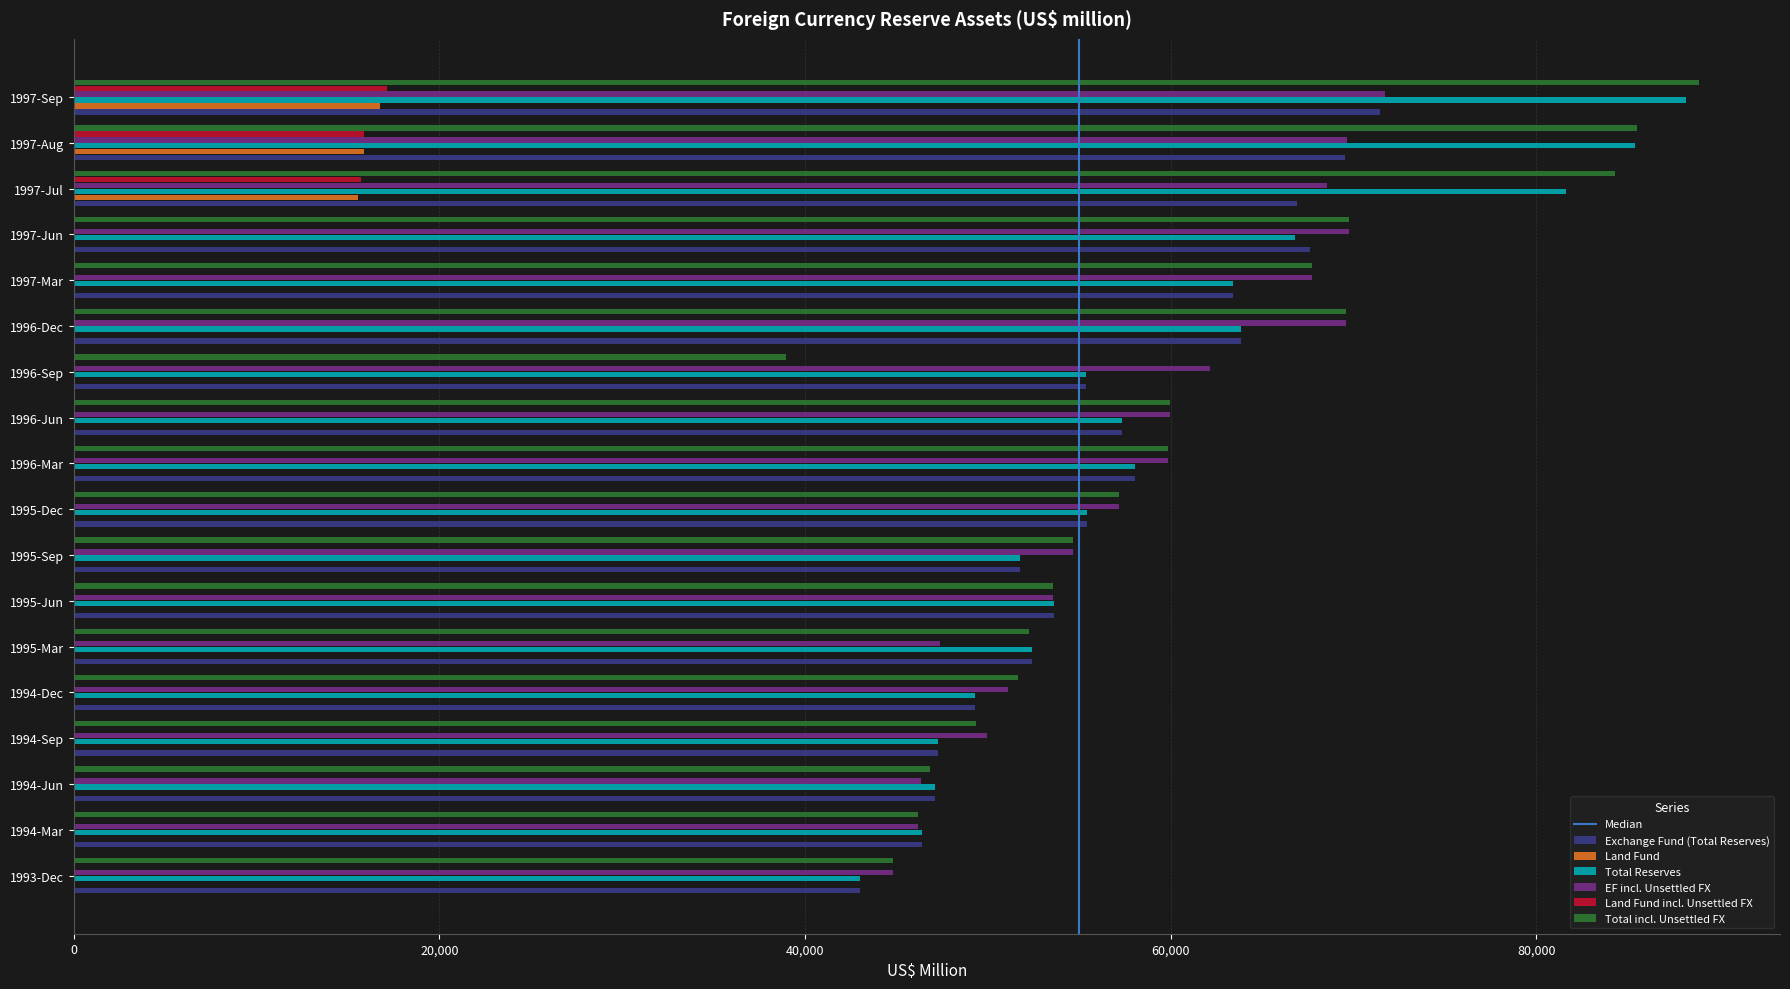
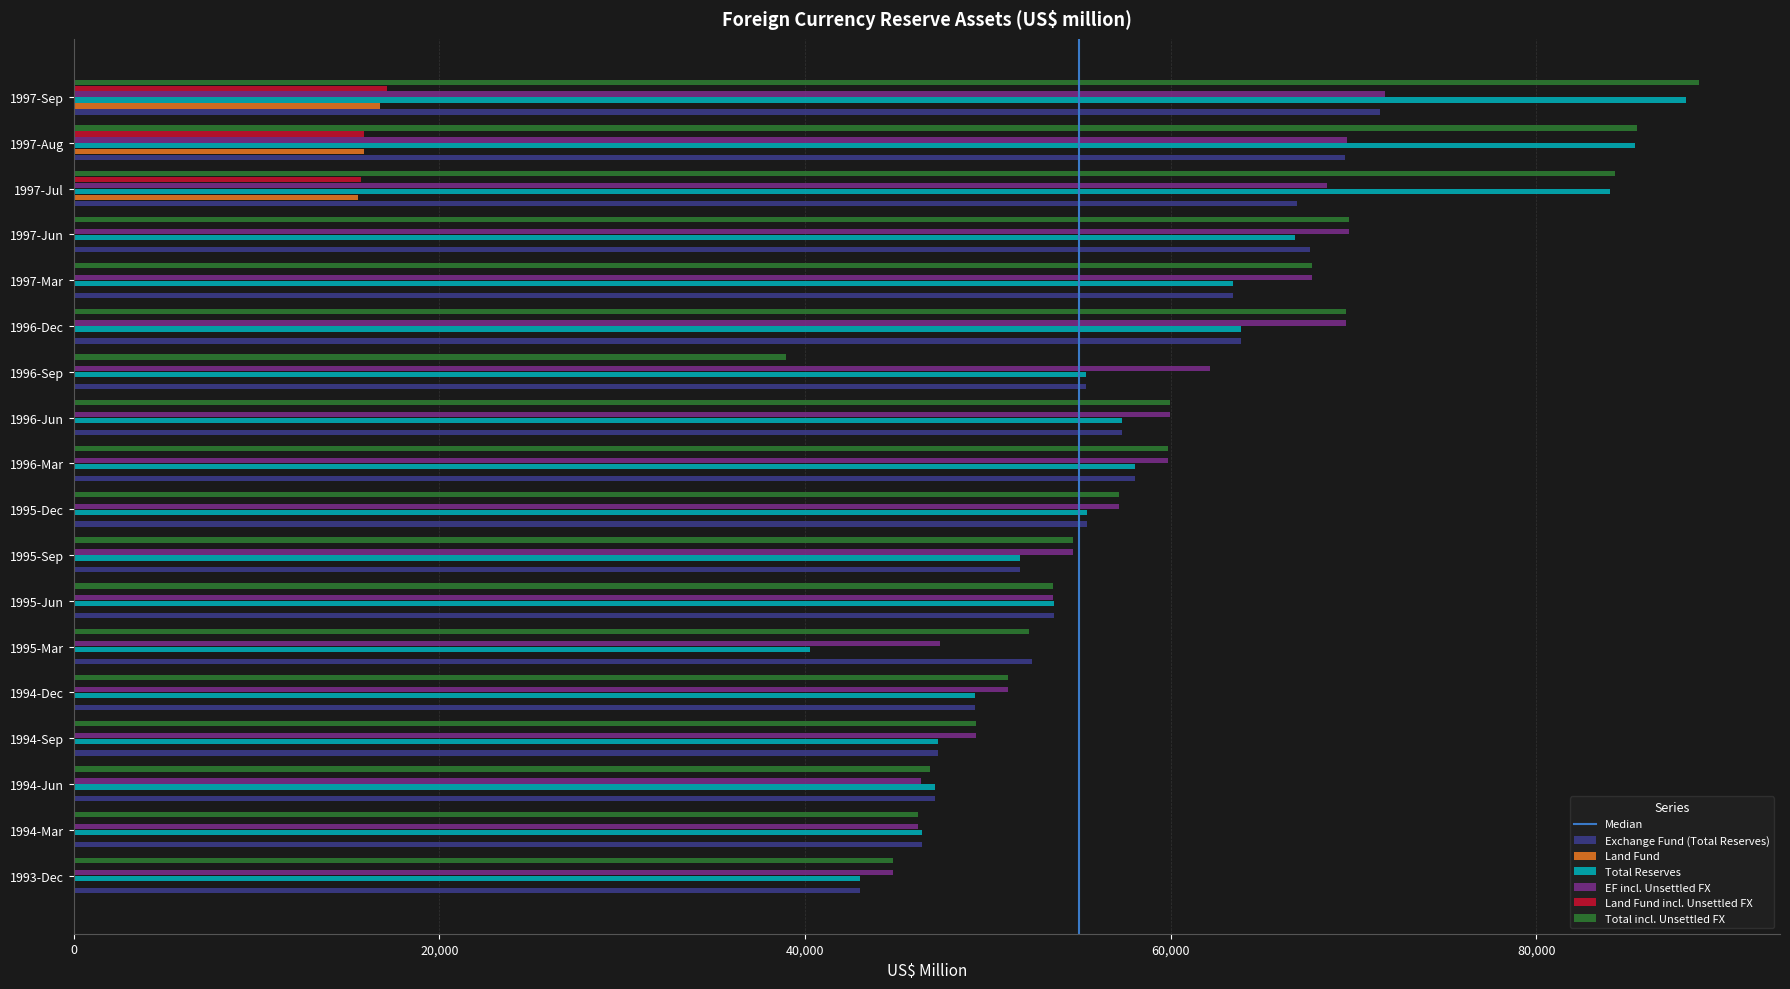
Total Reserves, 1997-Jul: 81,600 -> 84,000
Total Reserves, 1995-Mar: 52,400 -> 40,200
Total incl. Unsettled FX, 1994-Dec: 51,600 -> 51,100
EF incl. Unsettled FX, 1994-Sep: 50,000 -> 49,400
